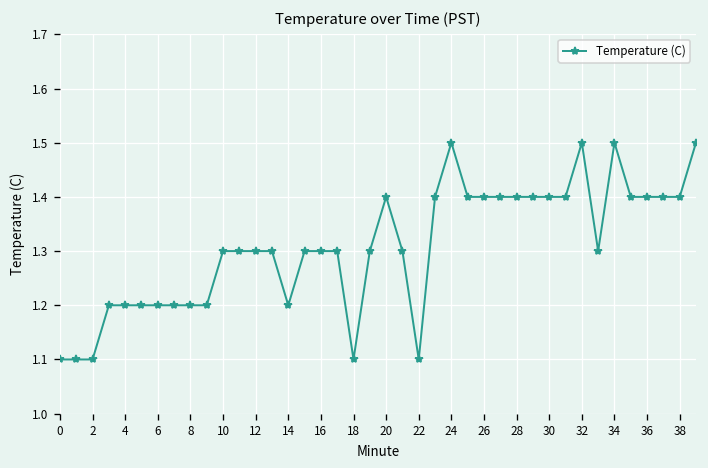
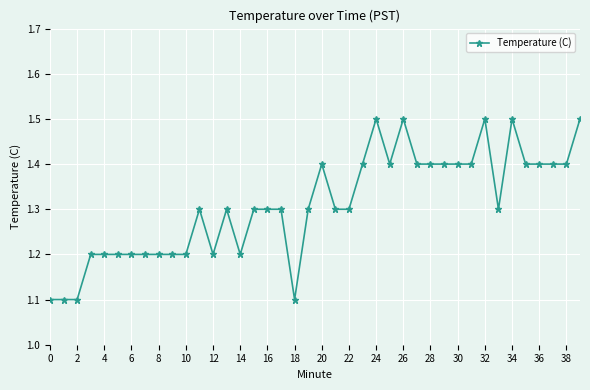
10: 1.3 -> 1.2
12: 1.3 -> 1.2
22: 1.1 -> 1.3
26: 1.4 -> 1.5
